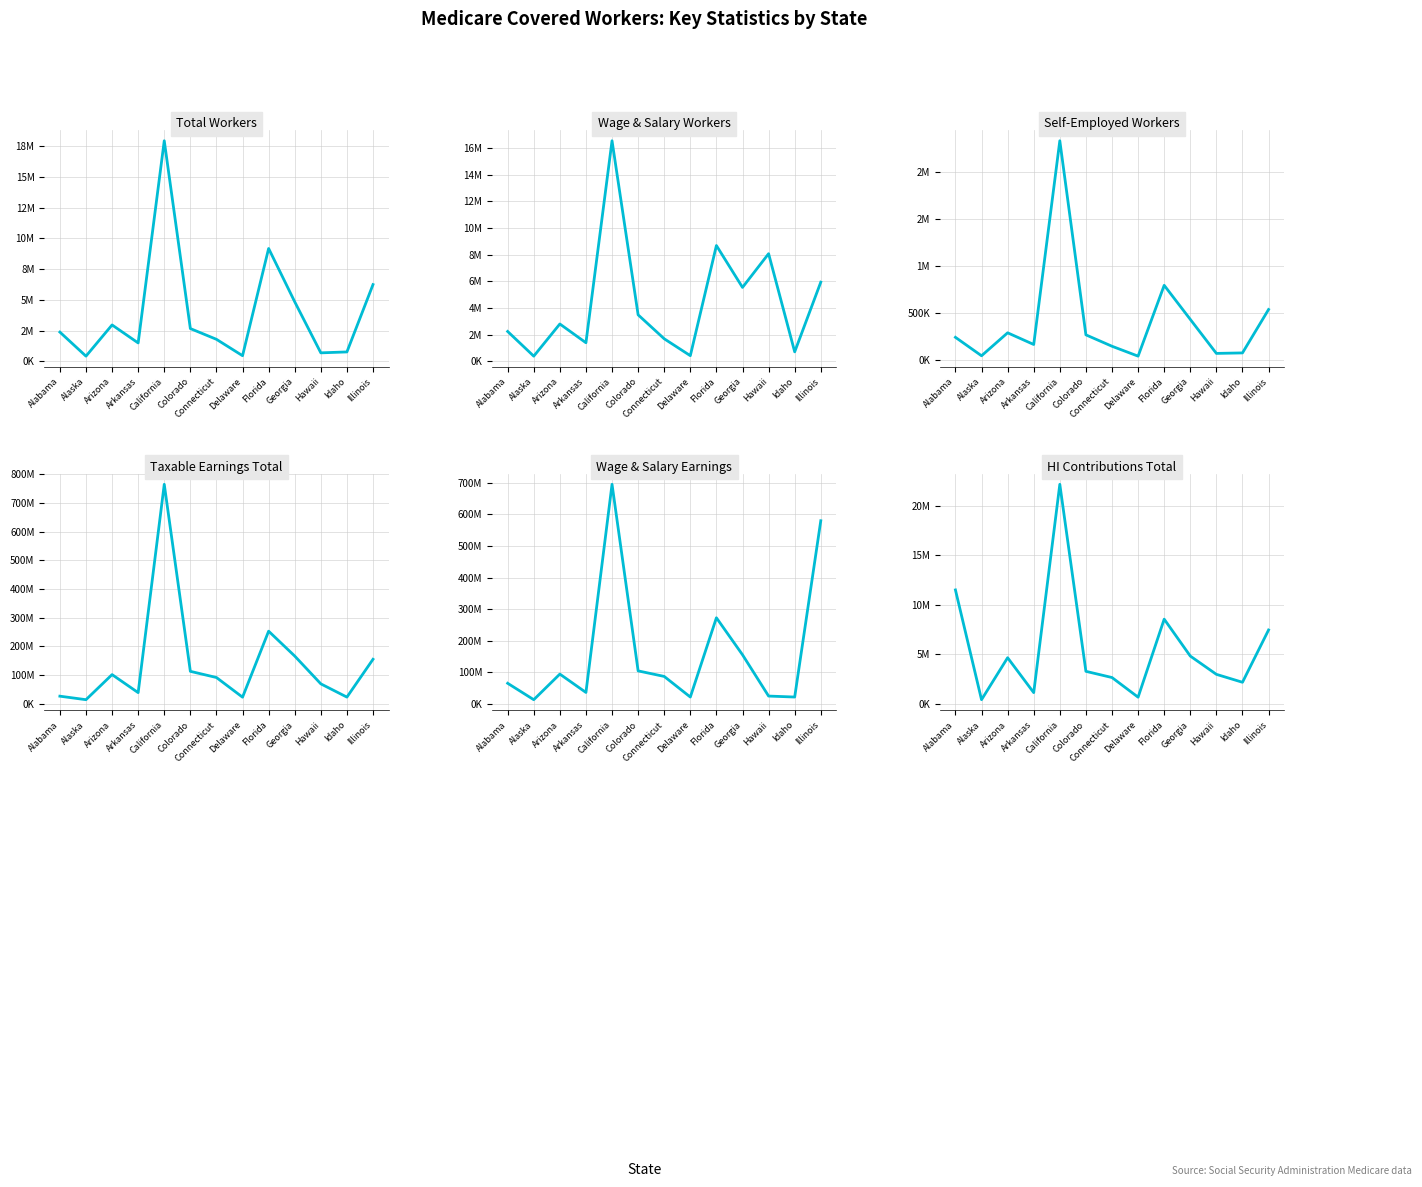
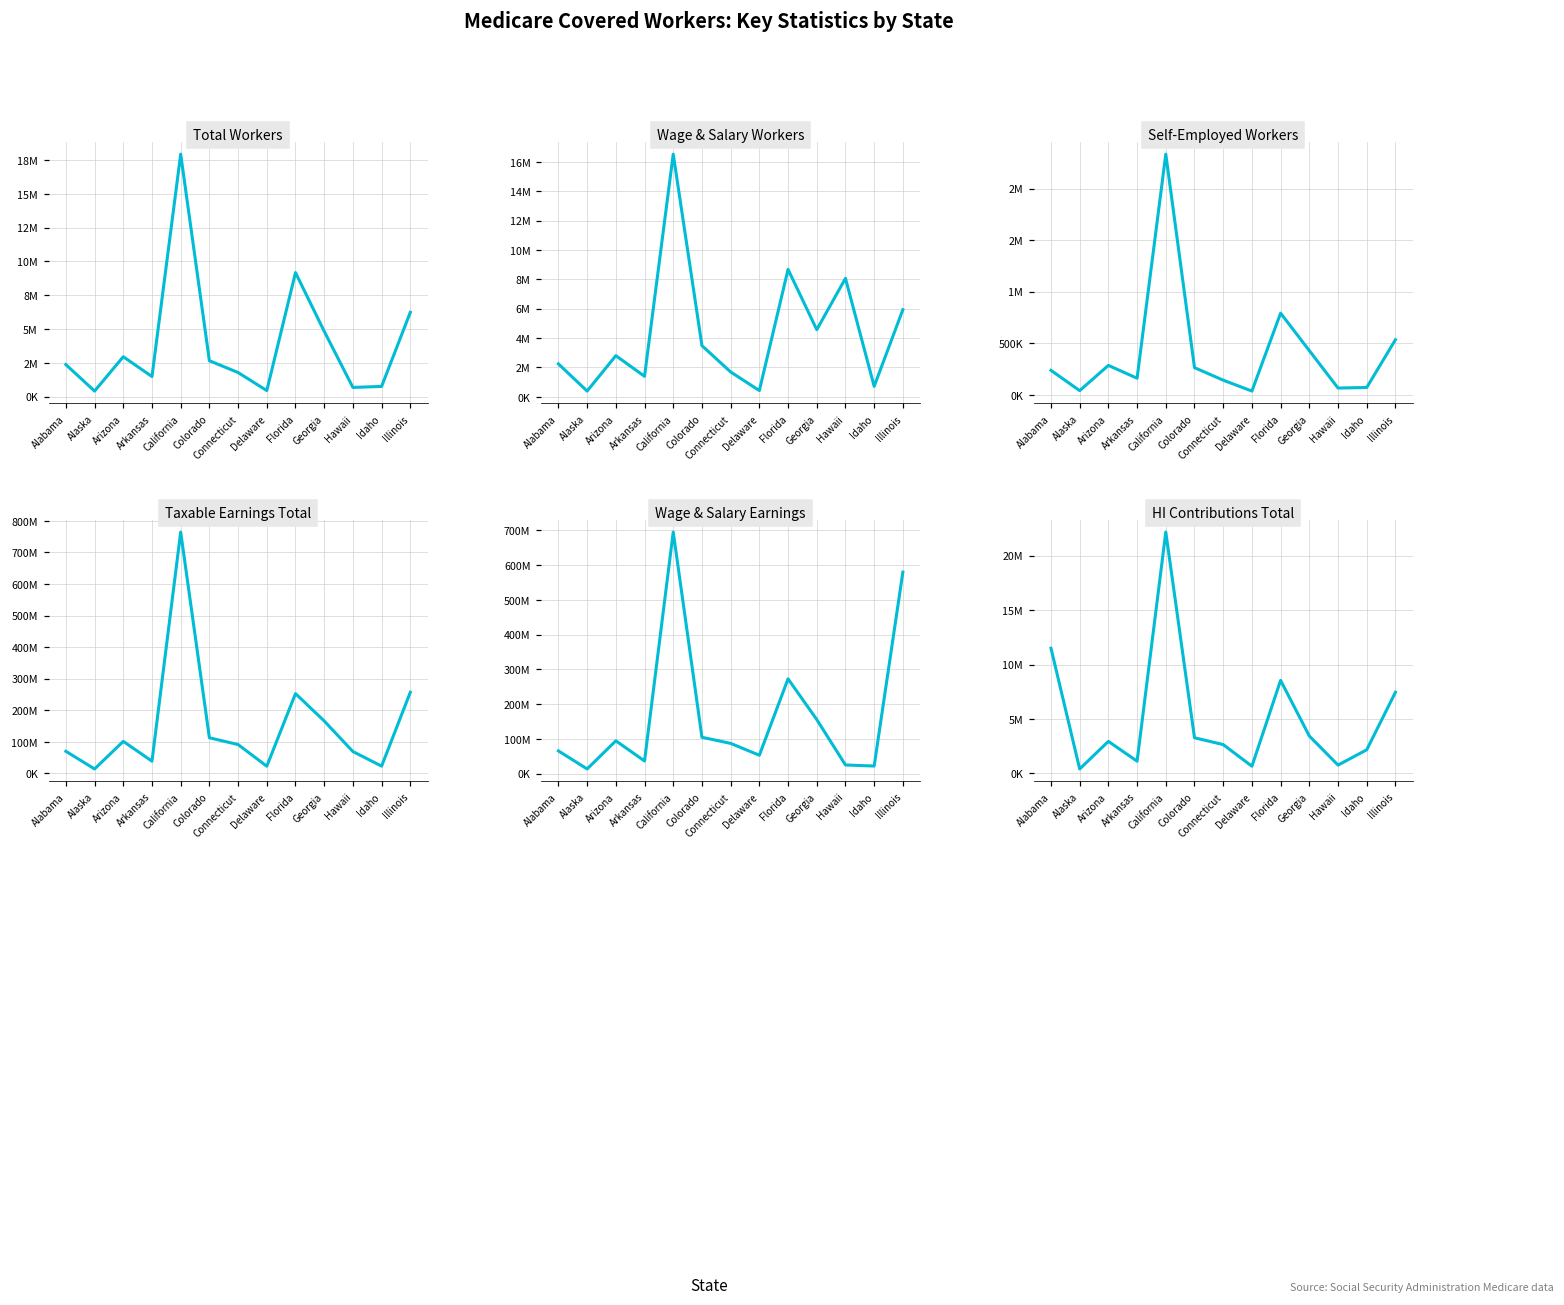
Wage & Salary Workers, Georgia: 5500000 -> 4600000
Taxable Earnings Total, Alabama: 30000000 -> 70000000
Taxable Earnings Total, Illinois: 150000000 -> 260000000
Wage & Salary Earnings, Delaware: 20000000 -> 50000000
HI Contributions Total, Arizona: 5000000 -> 3000000
HI Contributions Total, Georgia: 5000000 -> 3000000
HI Contributions Total, Hawaii: 3000000 -> 1000000
